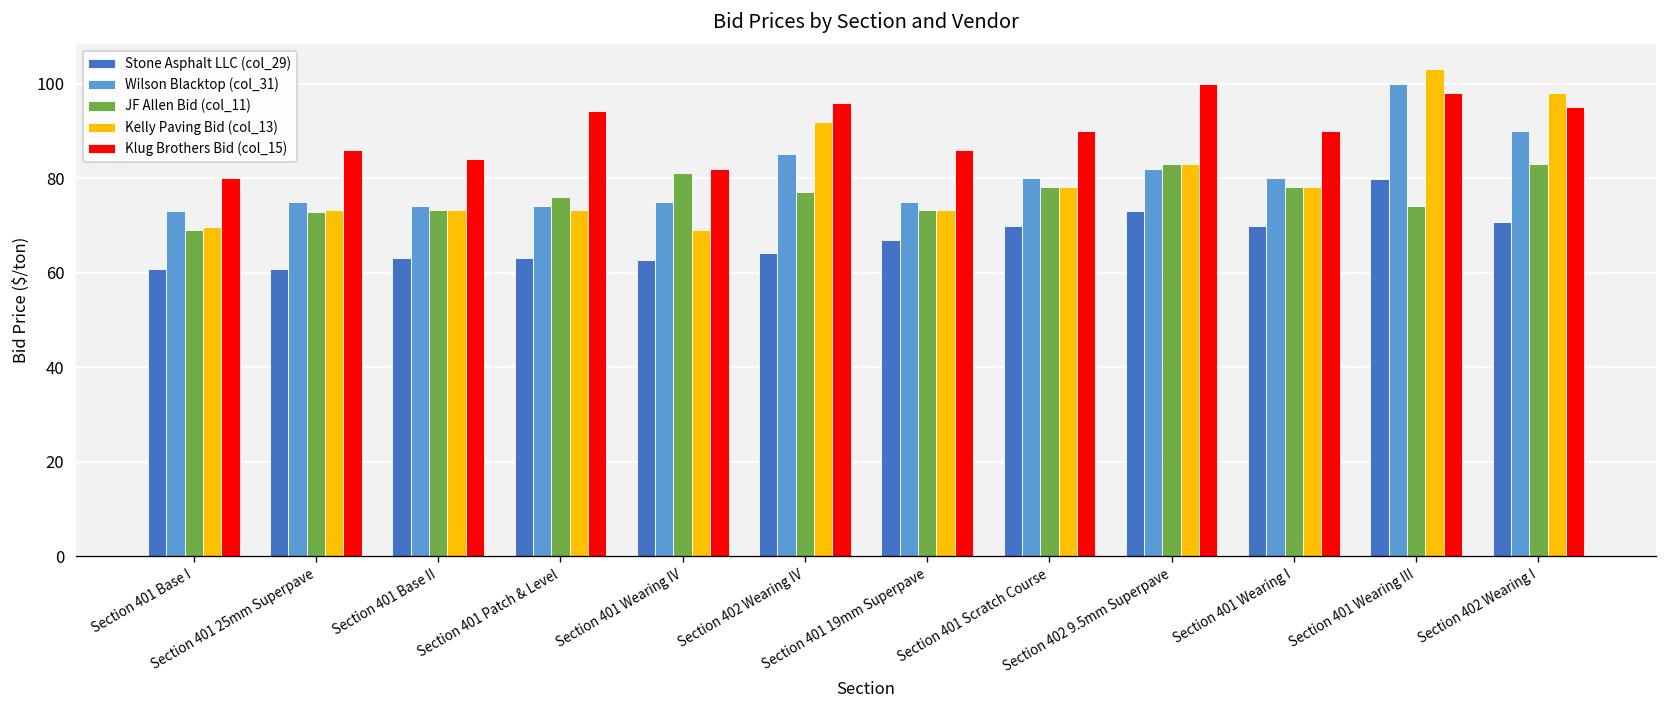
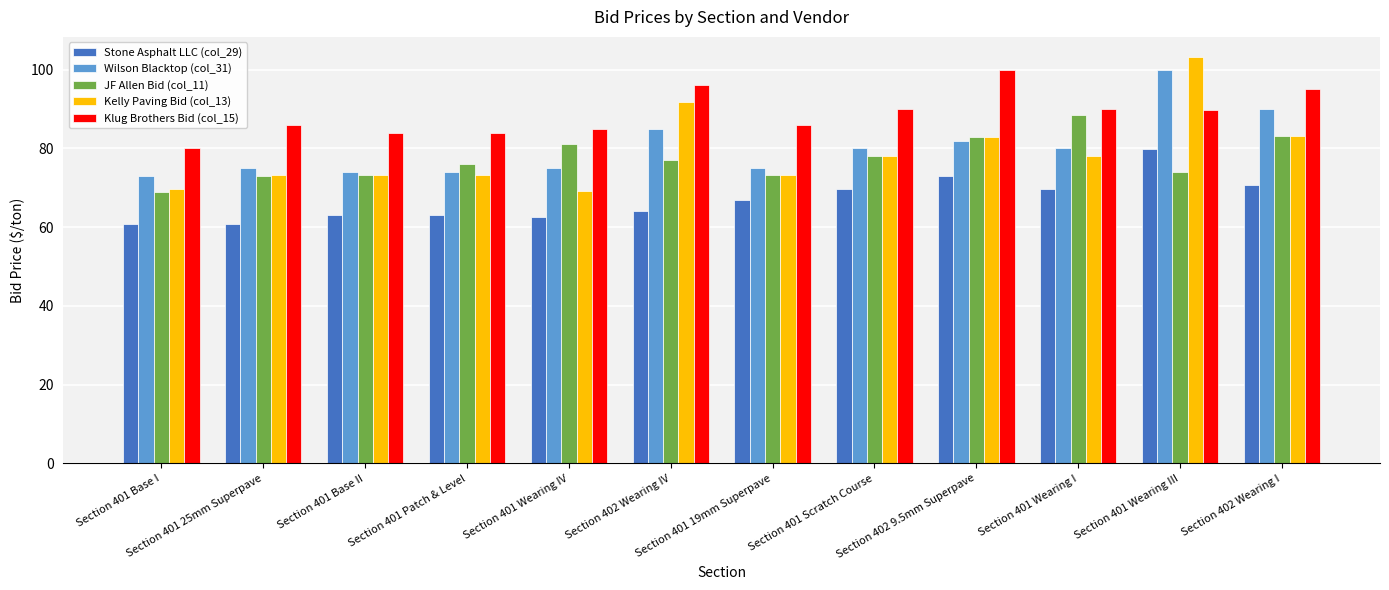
Klug Brothers Bid (col_15), Section 401 Patch & Level: 94 -> 84
Klug Brothers Bid (col_15), Section 401 Wearing IV: 82 -> 85
JF Allen Bid (col_11), Section 401 Wearing I: 78 -> 88
Klug Brothers Bid (col_15), Section 401 Wearing III: 98 -> 90
Kelly Paving Bid (col_13), Section 402 Wearing I: 98 -> 83
